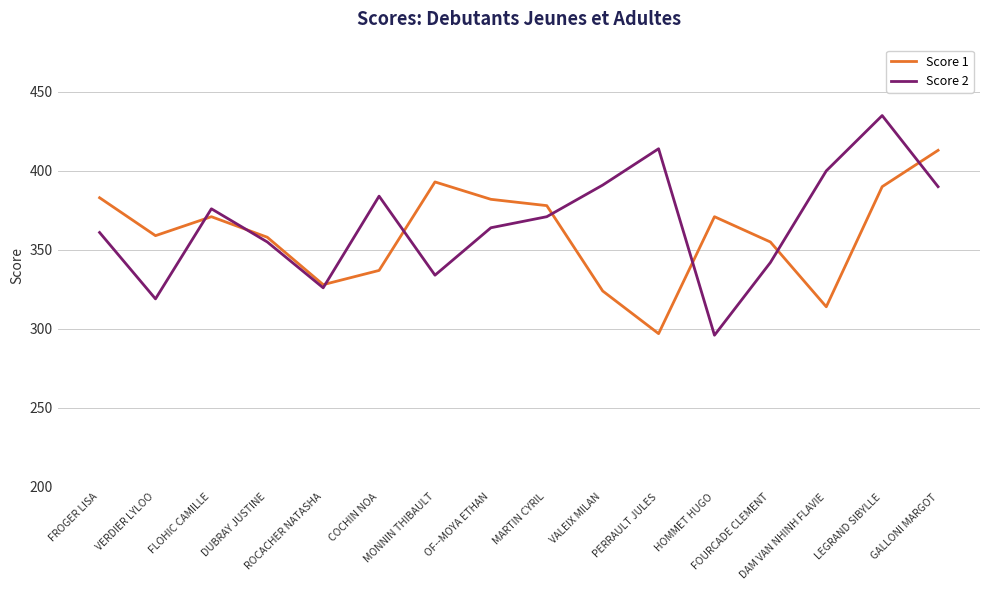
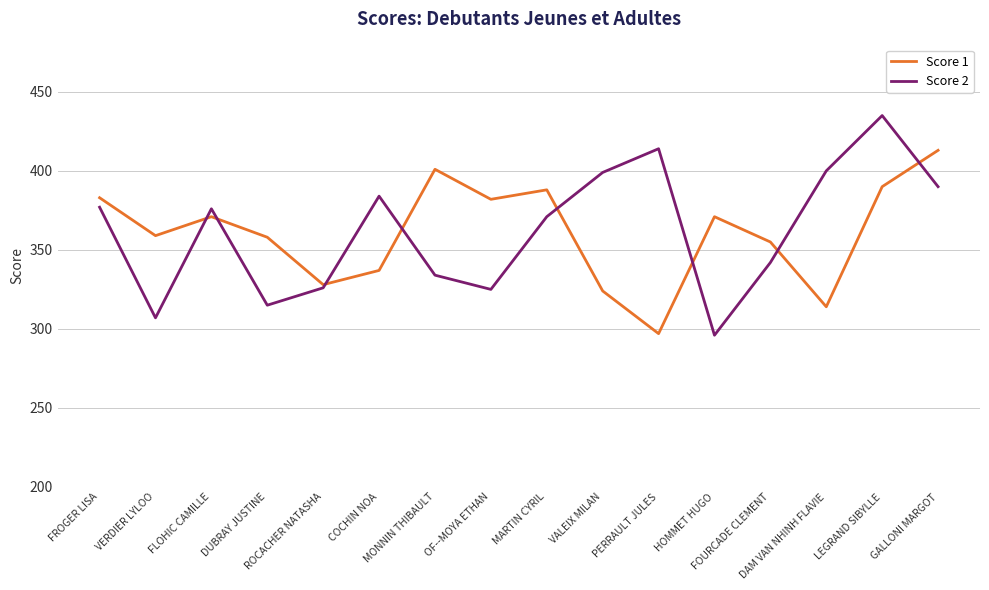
Score 2, FROGER LISA: 361 -> 377
Score 2, VERDIER LYLOO: 319 -> 307
Score 2, DUBRAY JUSTINE: 355 -> 315
Score 1, MONNIN THIBAULT: 393 -> 401
Score 2, OF--MOYA ETHAN: 364 -> 325
Score 1, MARTIN CYRIL: 378 -> 388
Score 2, VALEIX MILAN: 391 -> 399
